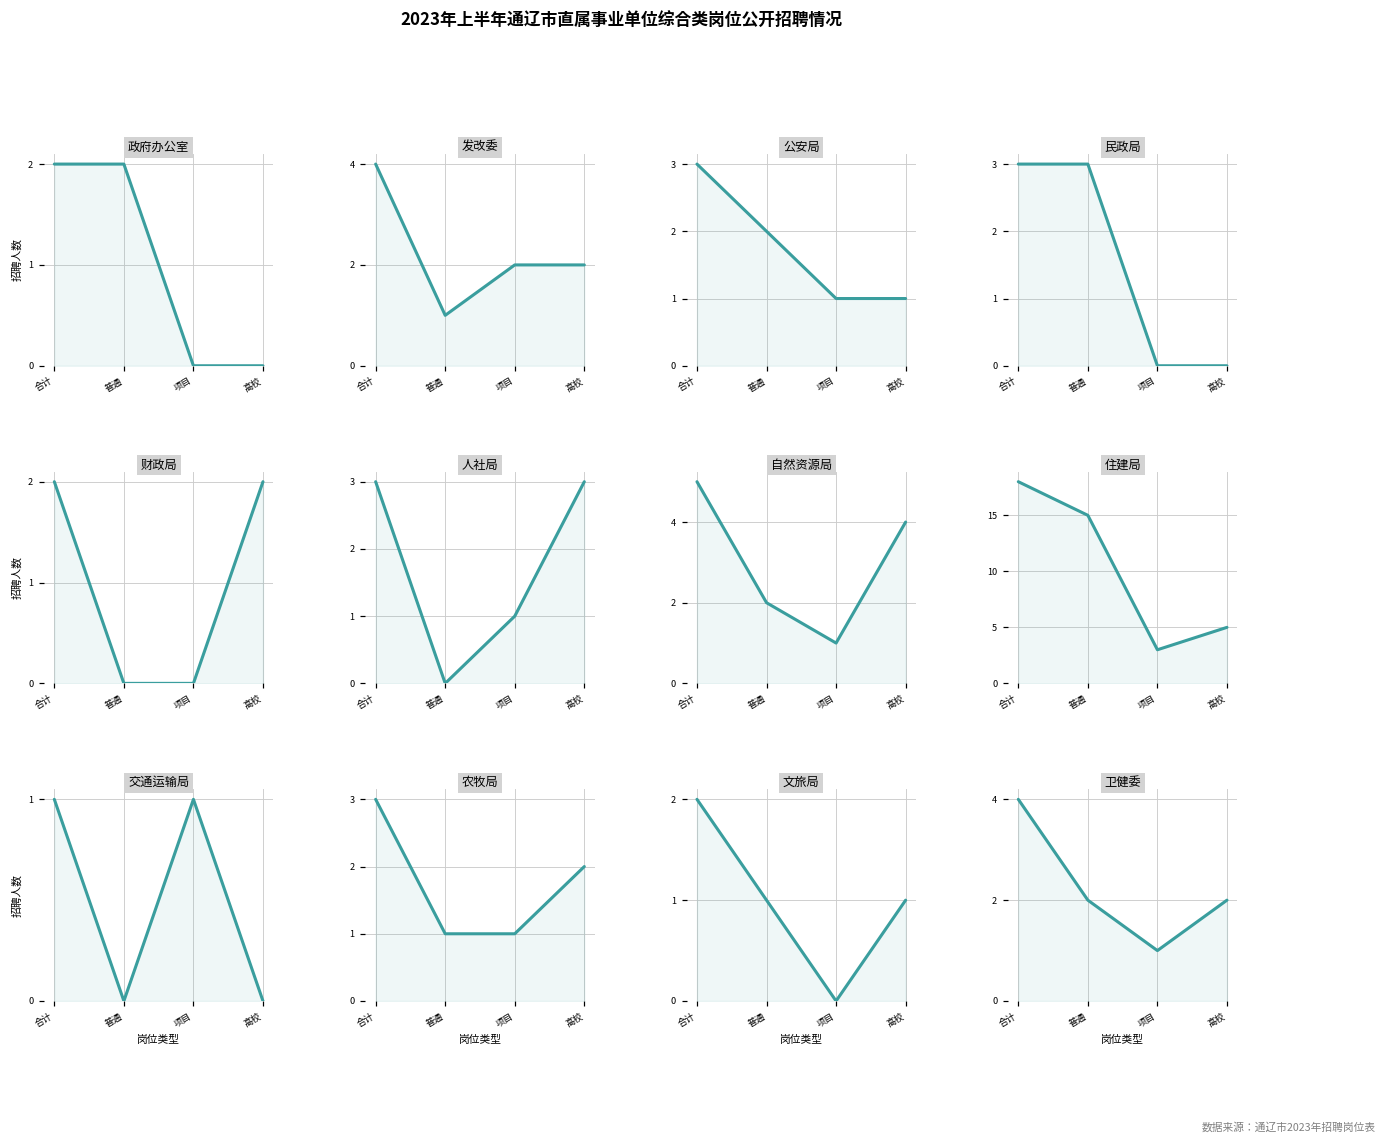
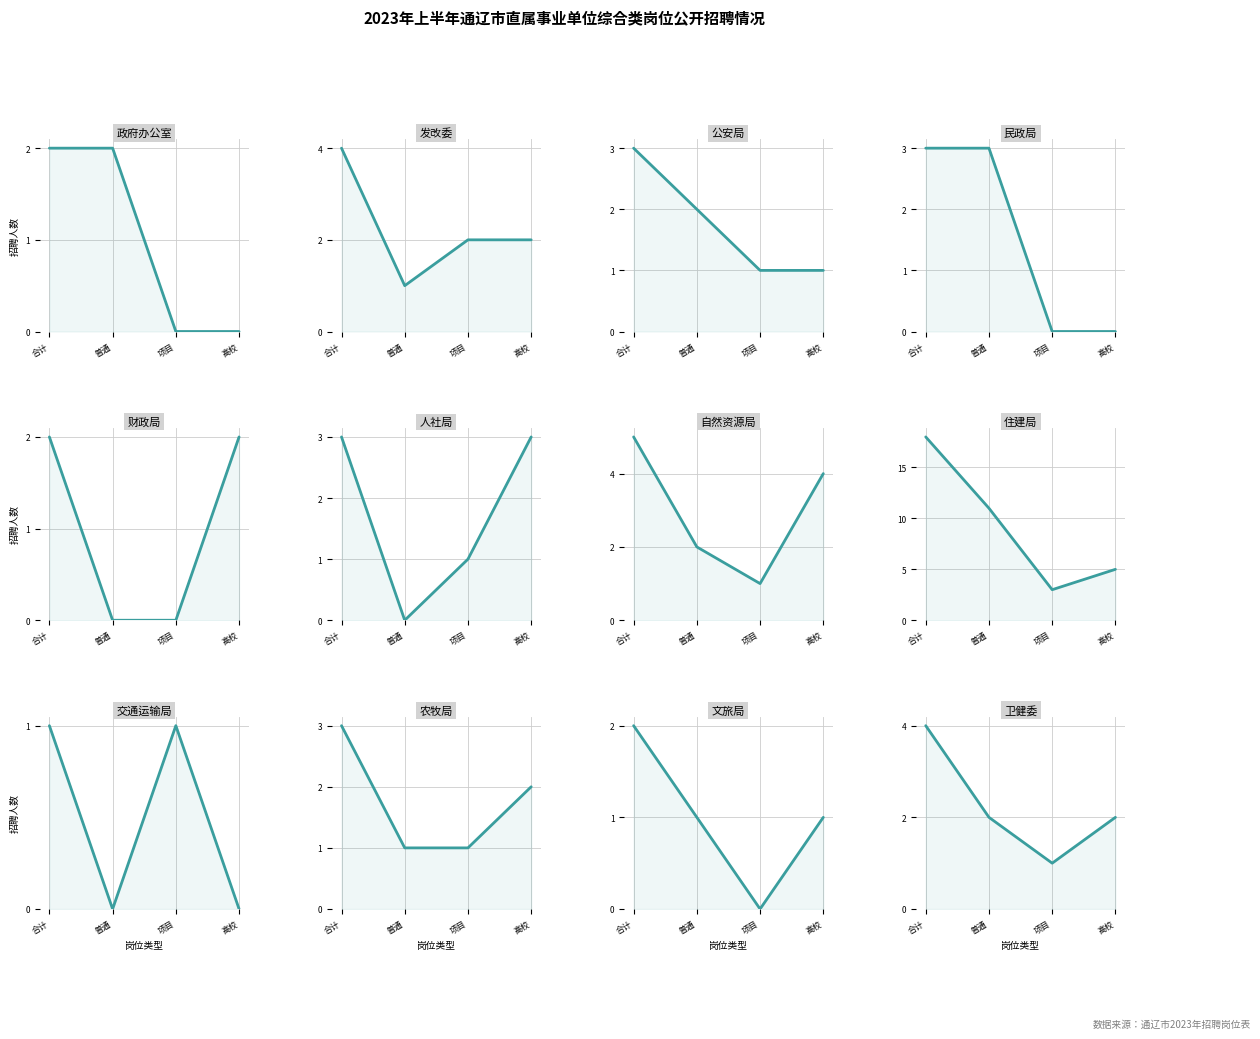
住建局, 普通: 15 -> 11
